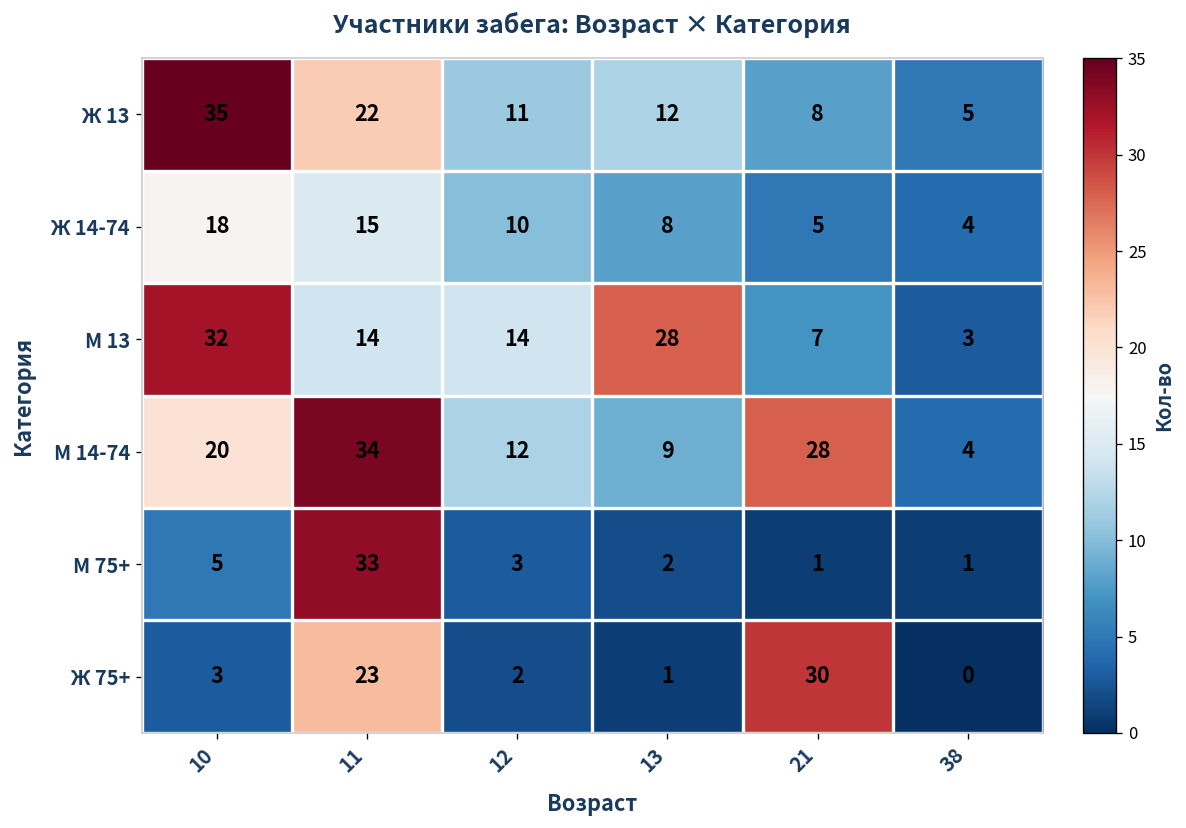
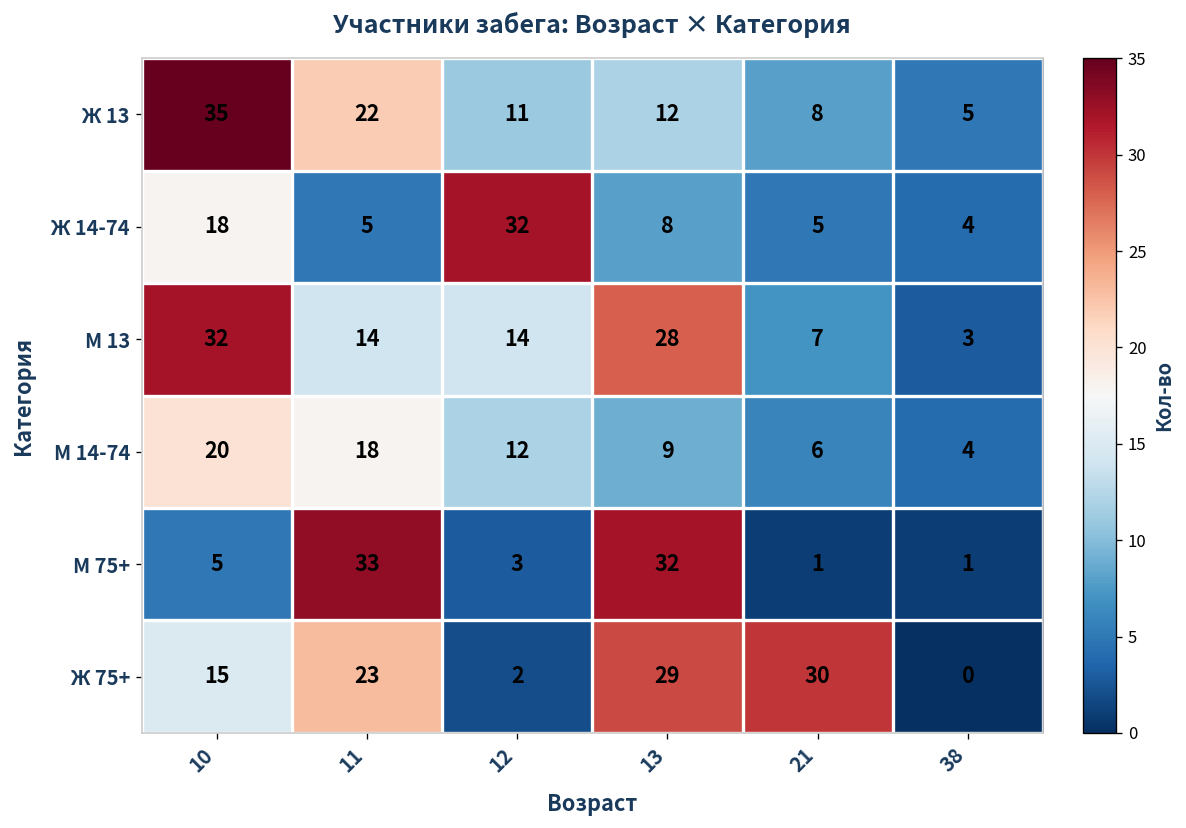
Ж 14-74, 11: 15 -> 5
Ж 14-74, 12: 10 -> 32
М 14-74, 11: 34 -> 18
М 14-74, 21: 28 -> 6
М 75+, 13: 2 -> 32
Ж 75+, 10: 3 -> 15
Ж 75+, 13: 1 -> 29
